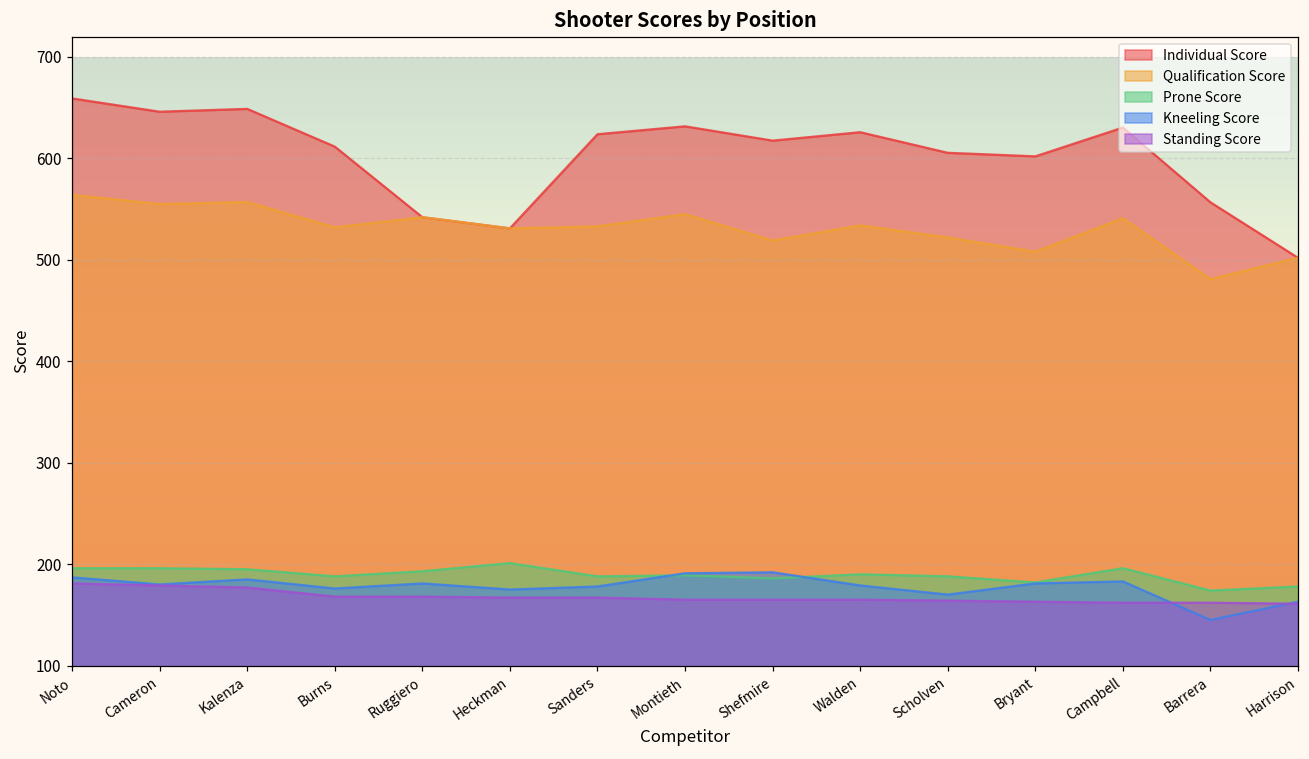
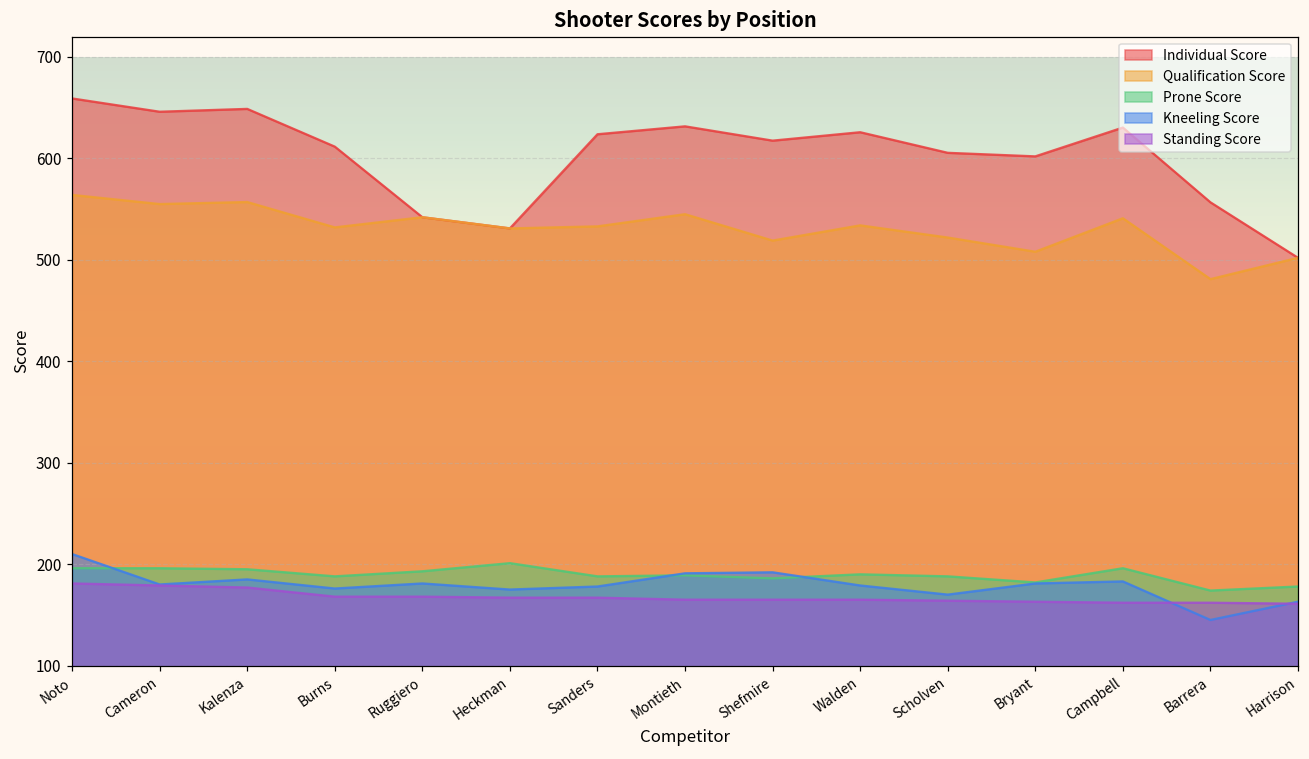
Kneeling Score, Noto: 190 -> 210
